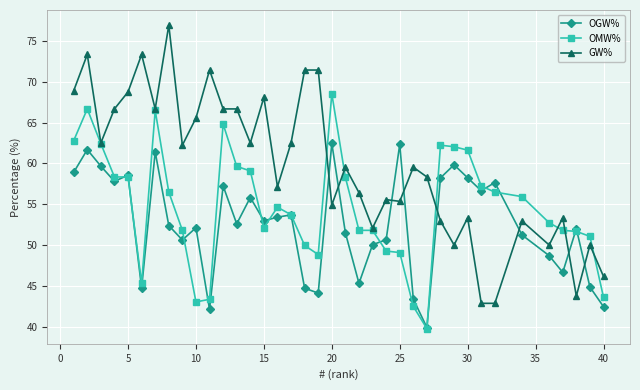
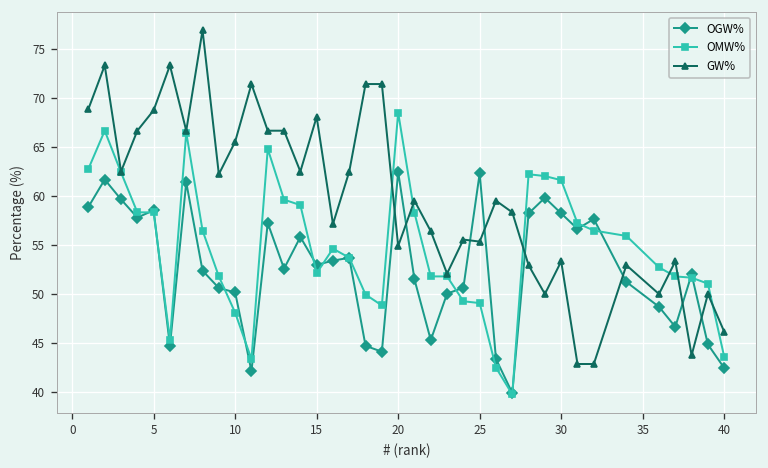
OGW%, 10: 52 -> 50
OMW%, 10: 43 -> 48
